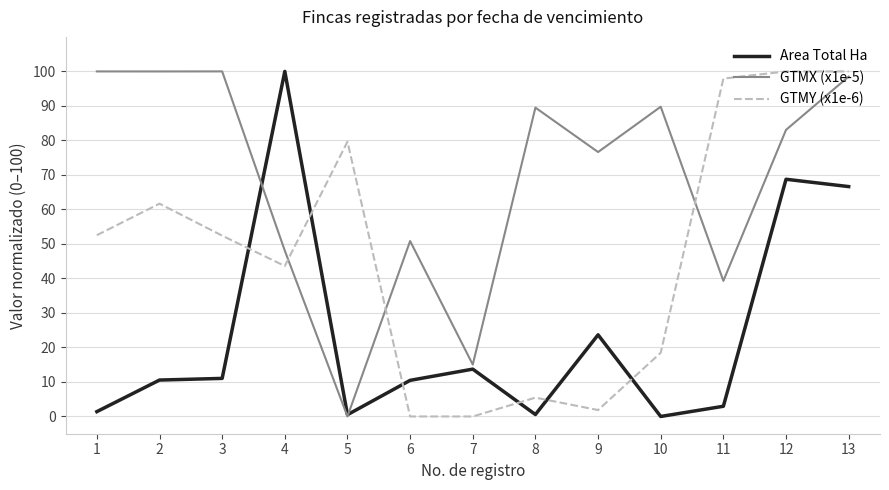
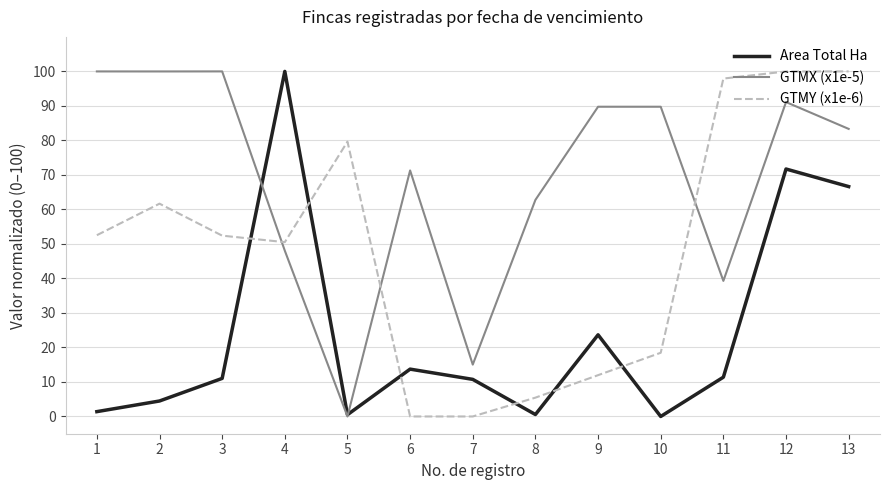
Area Total Ha, 2: 11 -> 4
GTMY (x1e-6), 4: 44 -> 51
Area Total Ha, 6: 10 -> 14
GTMX (x1e-5), 6: 51 -> 71
Area Total Ha, 7: 14 -> 11
GTMX (x1e-5), 8: 89 -> 63
GTMX (x1e-5), 9: 77 -> 90
GTMY (x1e-6), 9: 2 -> 12
Area Total Ha, 11: 3 -> 11
Area Total Ha, 12: 69 -> 72
GTMX (x1e-5), 12: 83 -> 91
GTMX (x1e-5), 13: 99 -> 83
